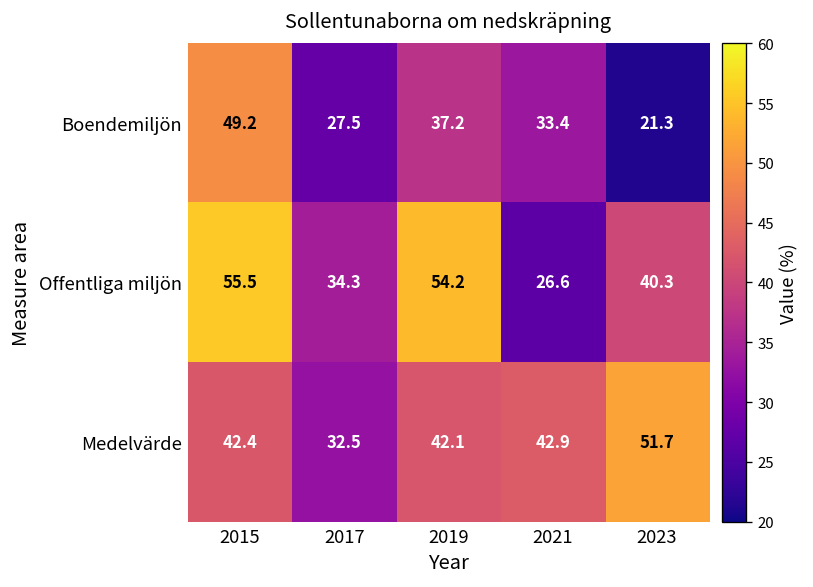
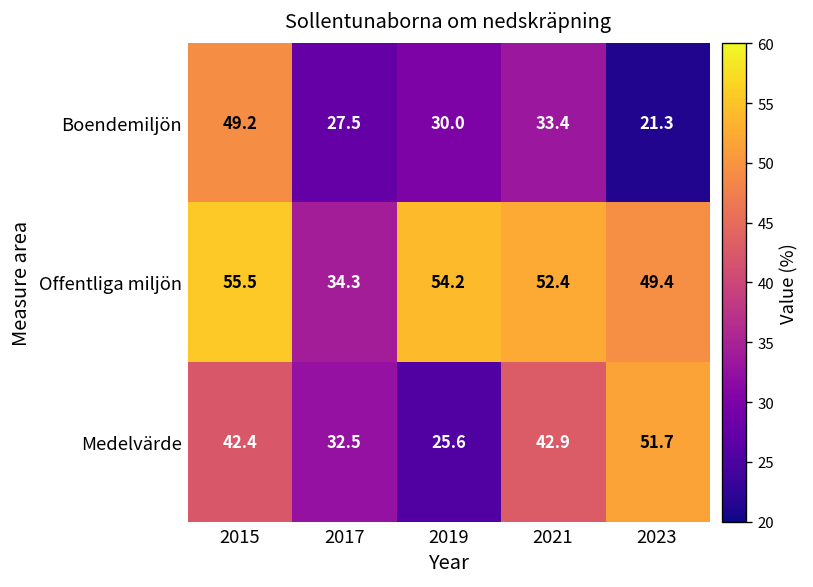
Boendemiljön, 2019: 37.2 -> 30.0
Offentliga miljön, 2021: 26.6 -> 52.4
Offentliga miljön, 2023: 40.3 -> 49.4
Medelvärde, 2019: 42.1 -> 25.6
